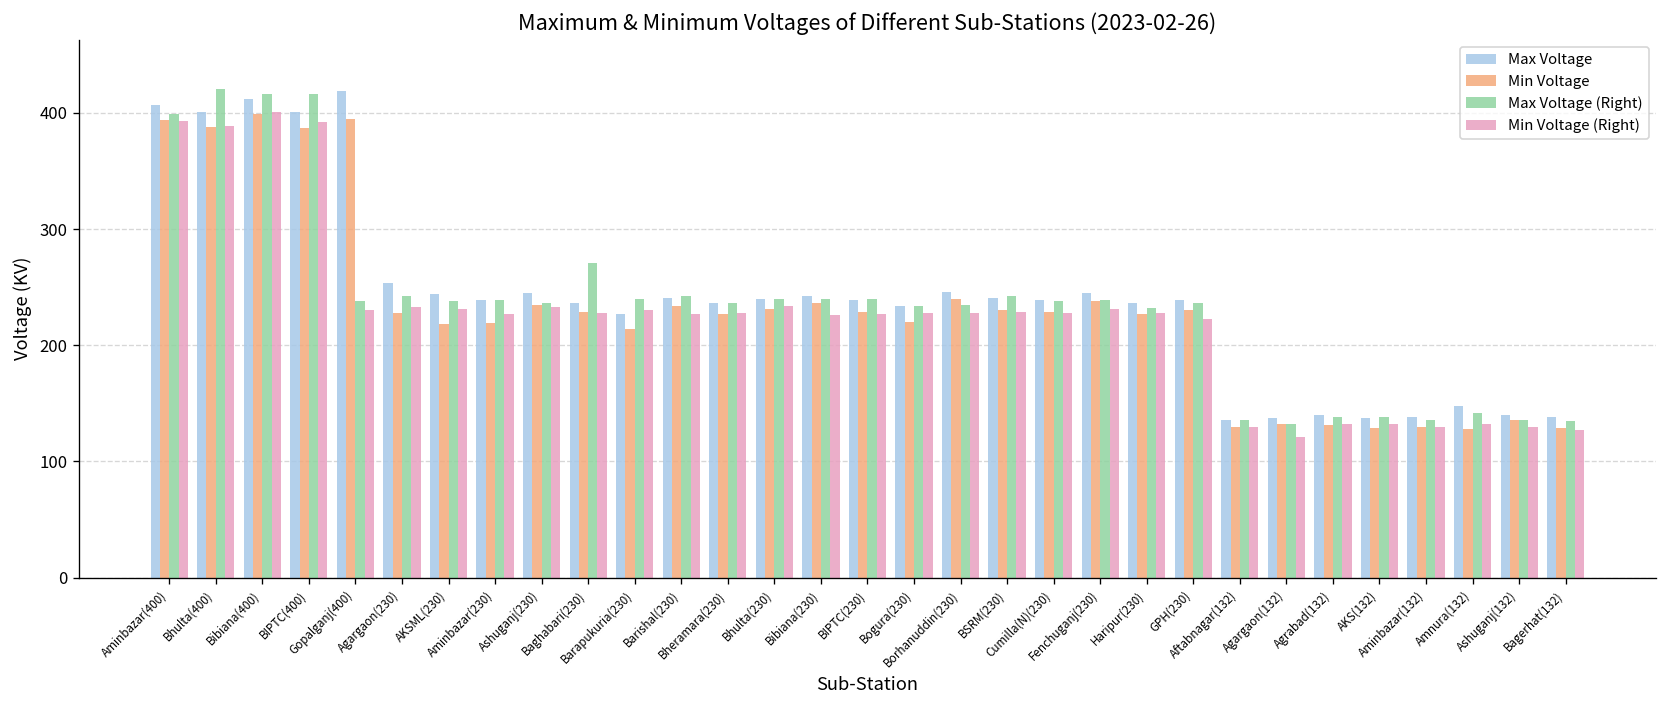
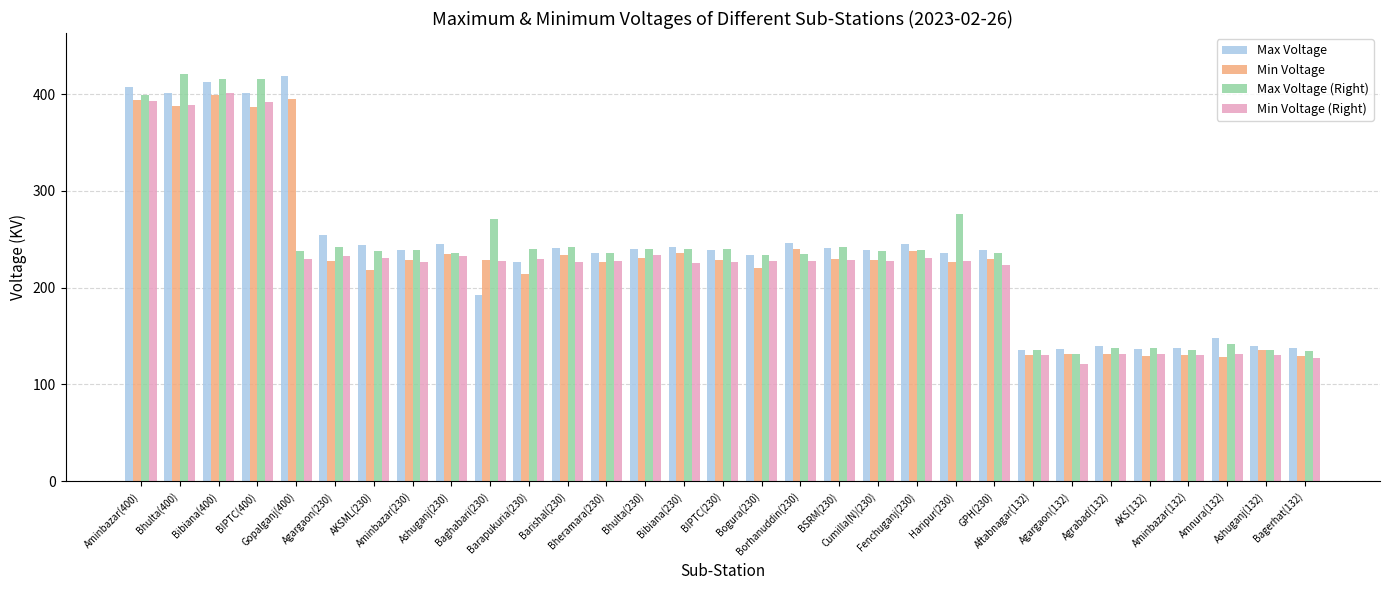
Min Voltage, Aminbazar(230): 220 -> 230
Max Voltage, Baghabari(230): 240 -> 190
Max Voltage (Right), Haripur(230): 230 -> 280
